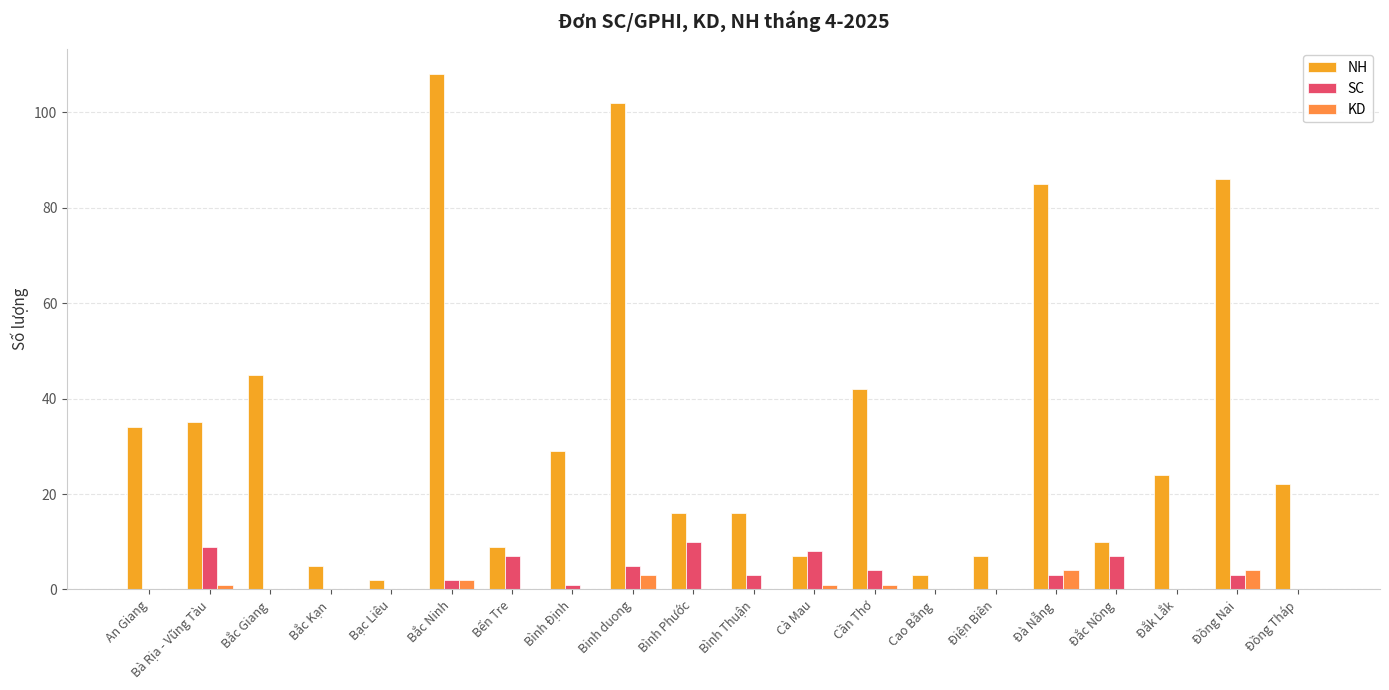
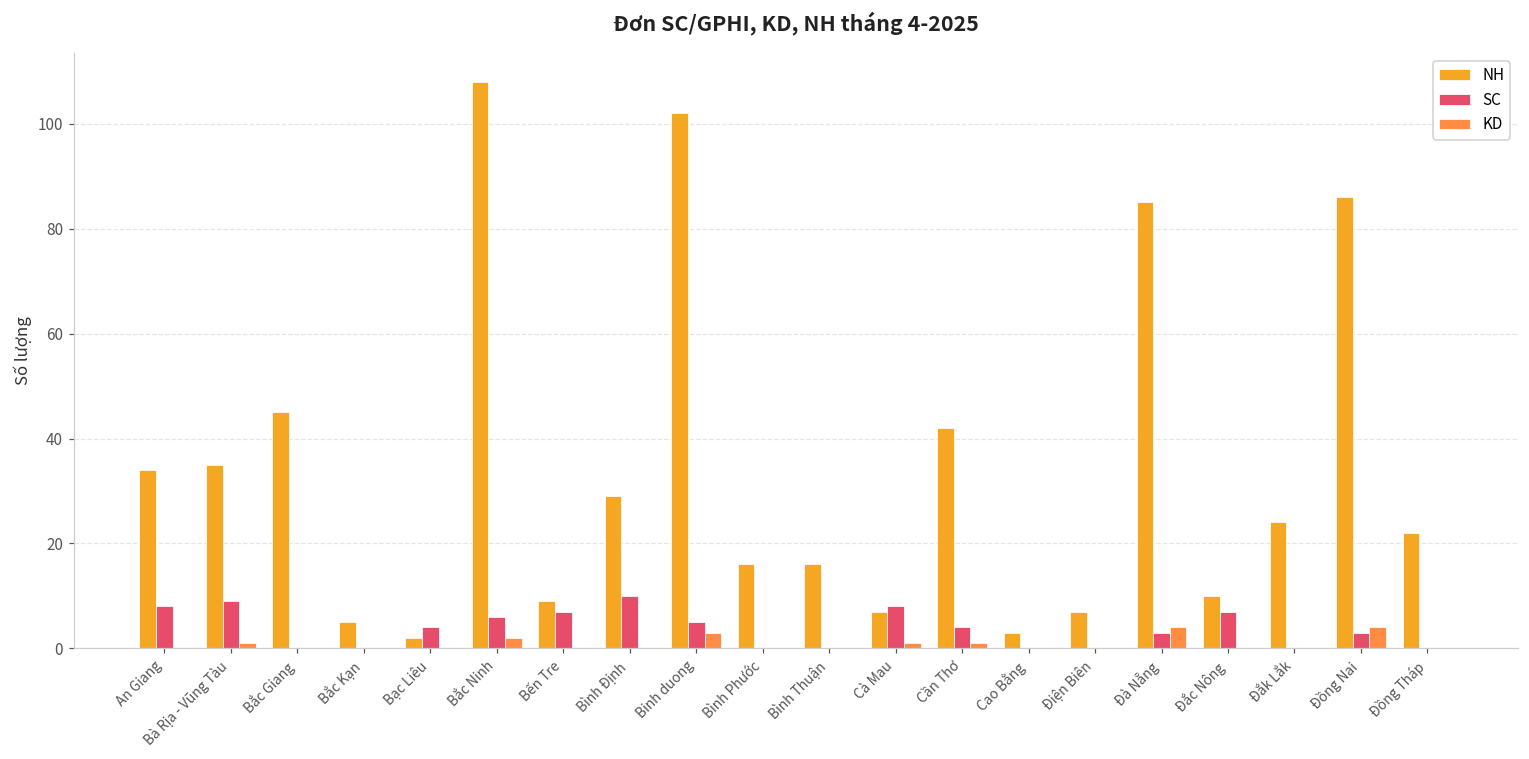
SC, An Giang: 0 -> 8
SC, Bạc Liêu: 0 -> 4
SC, Bắc Ninh: 2 -> 6
SC, Bình Định: 1 -> 10
SC, Bình Phước: 10 -> 0
SC, Bình Thuận: 3 -> 0
